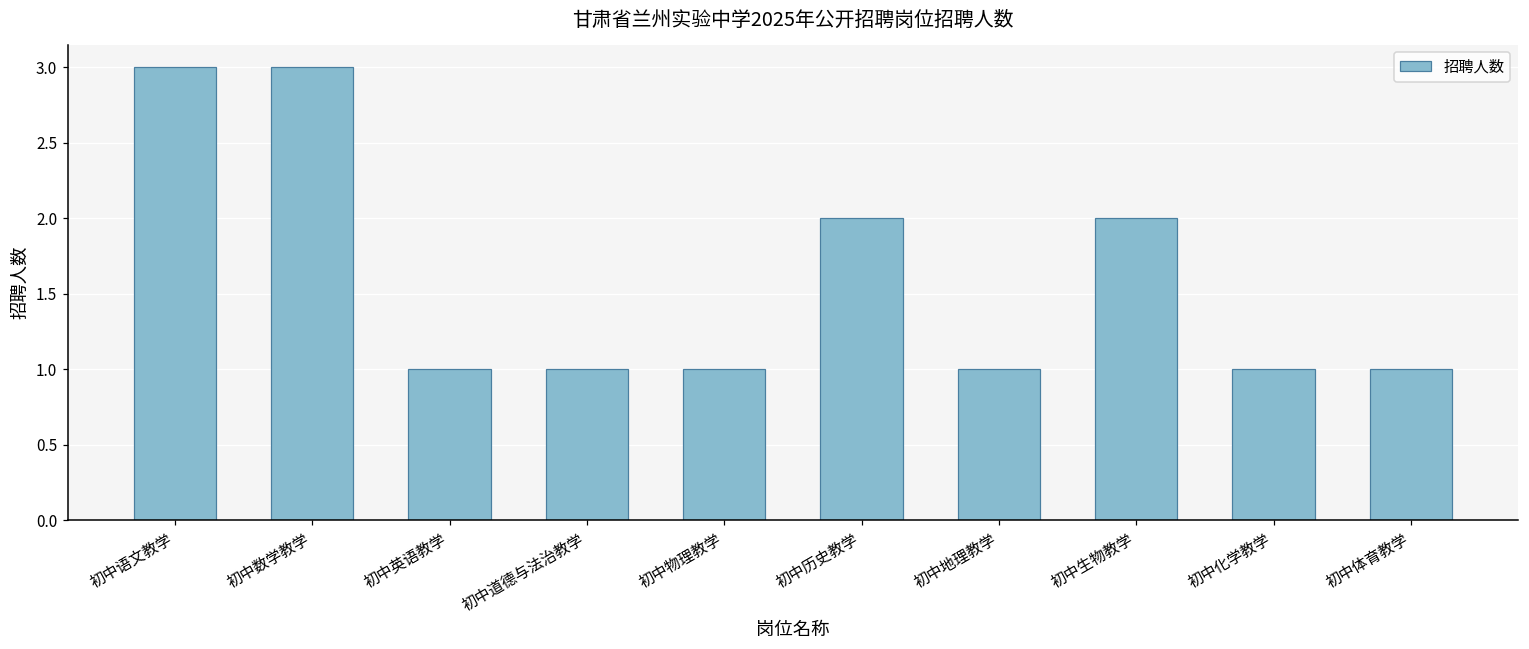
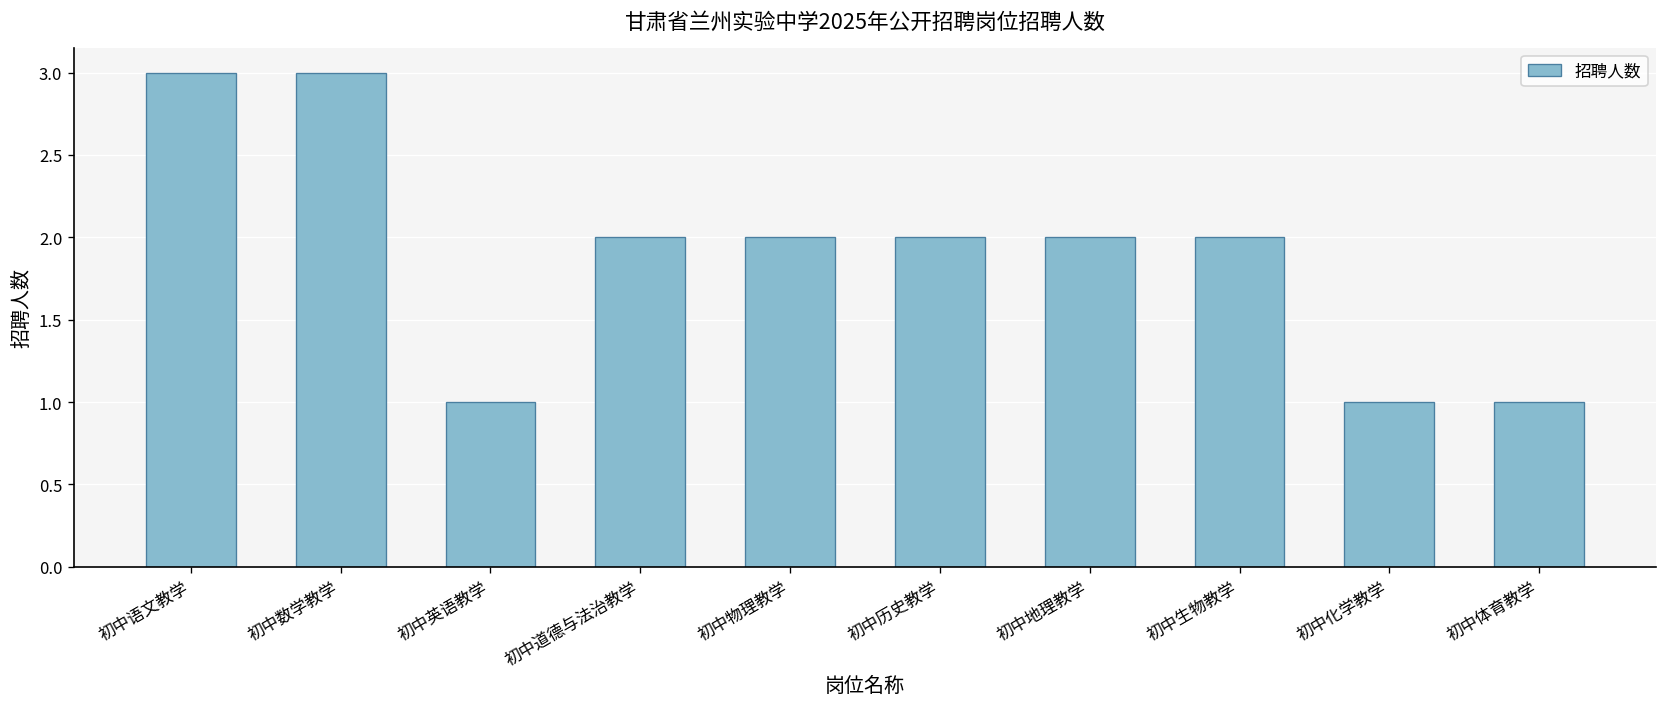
初中道德与法治教学: 1 -> 2
初中物理教学: 1 -> 2
初中地理教学: 1 -> 2
